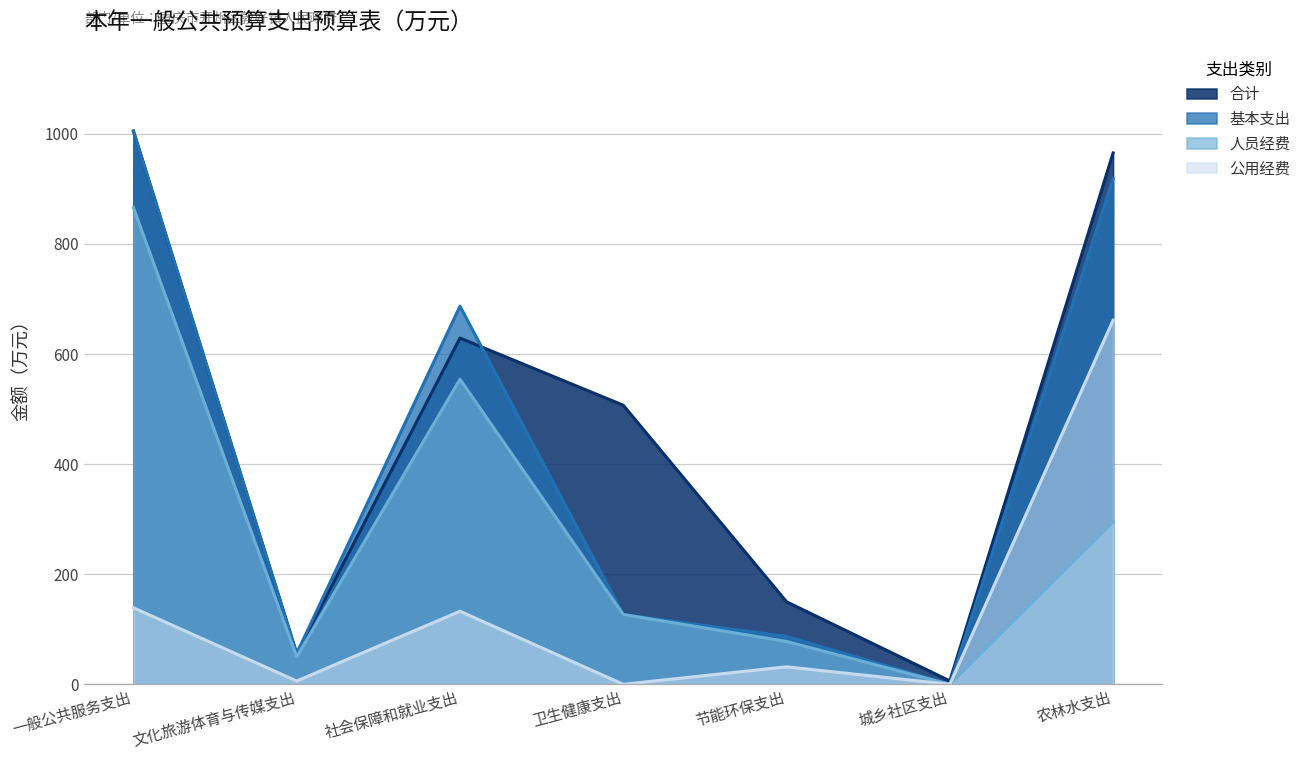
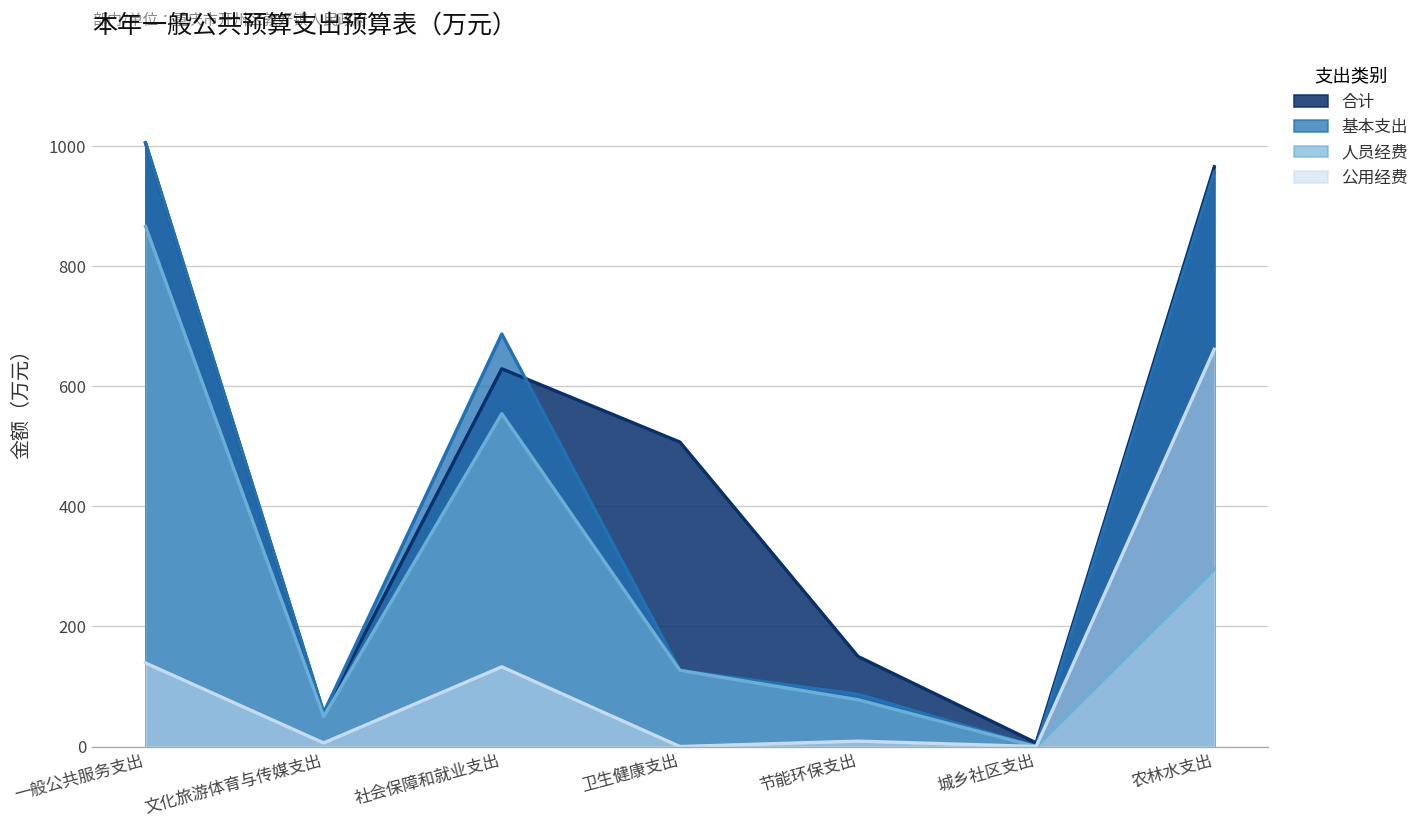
公用经费, 节能环保支出: 30 -> 10
基本支出, 农林水支出: 920 -> 960
